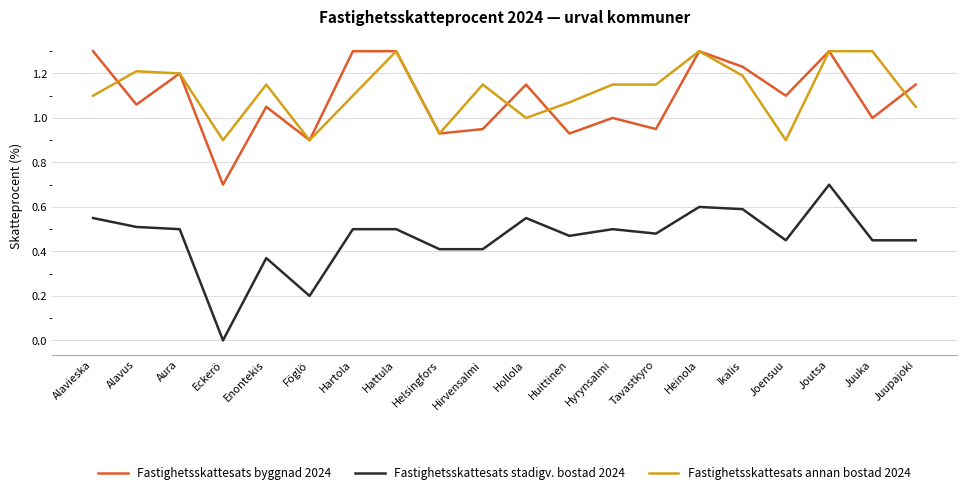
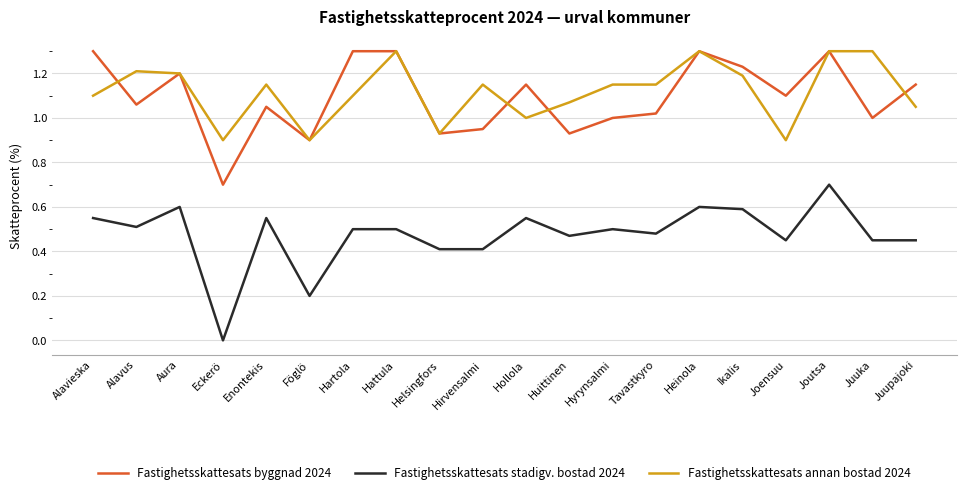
Fastighetsskattesats stadigv. bostad 2024, Aura: 0.5 -> 0.6
Fastighetsskattesats stadigv. bostad 2024, Enontekis: 0.37 -> 0.55
Fastighetsskattesats byggnad 2024, Tavastkyro: 0.95 -> 1.02
